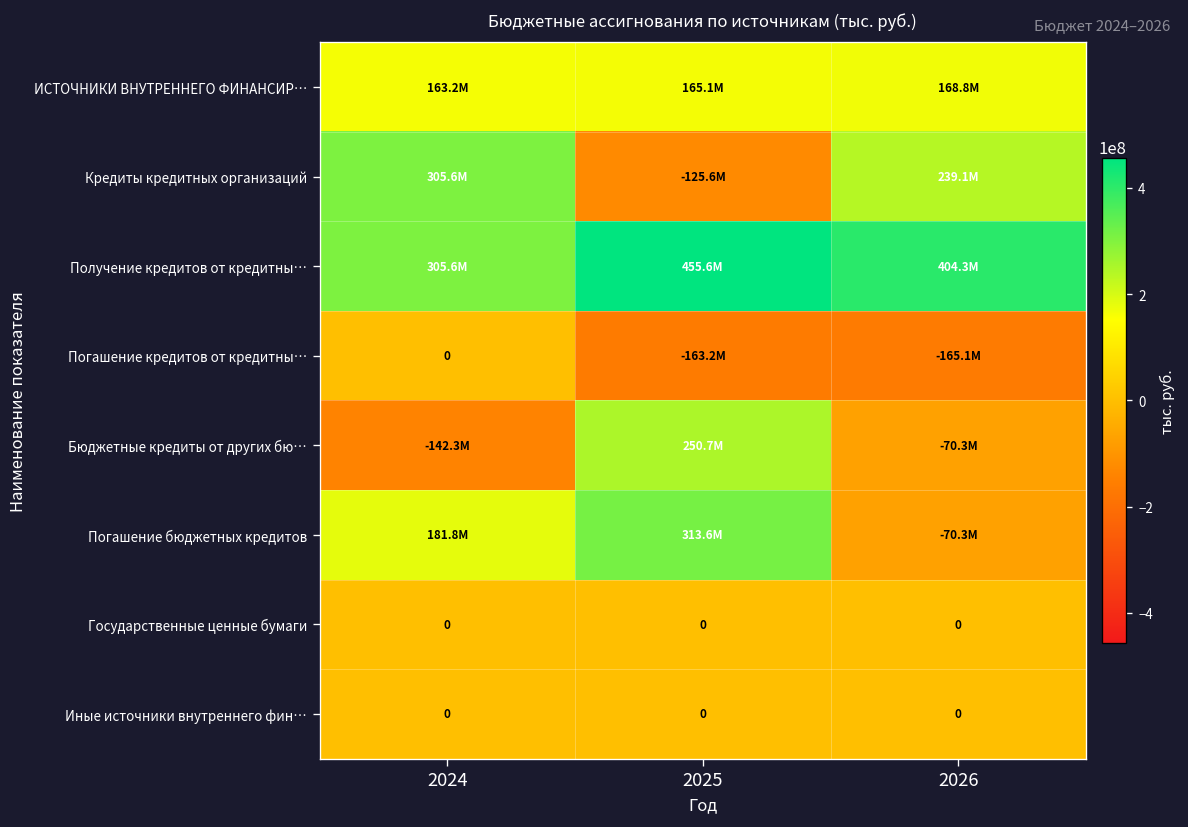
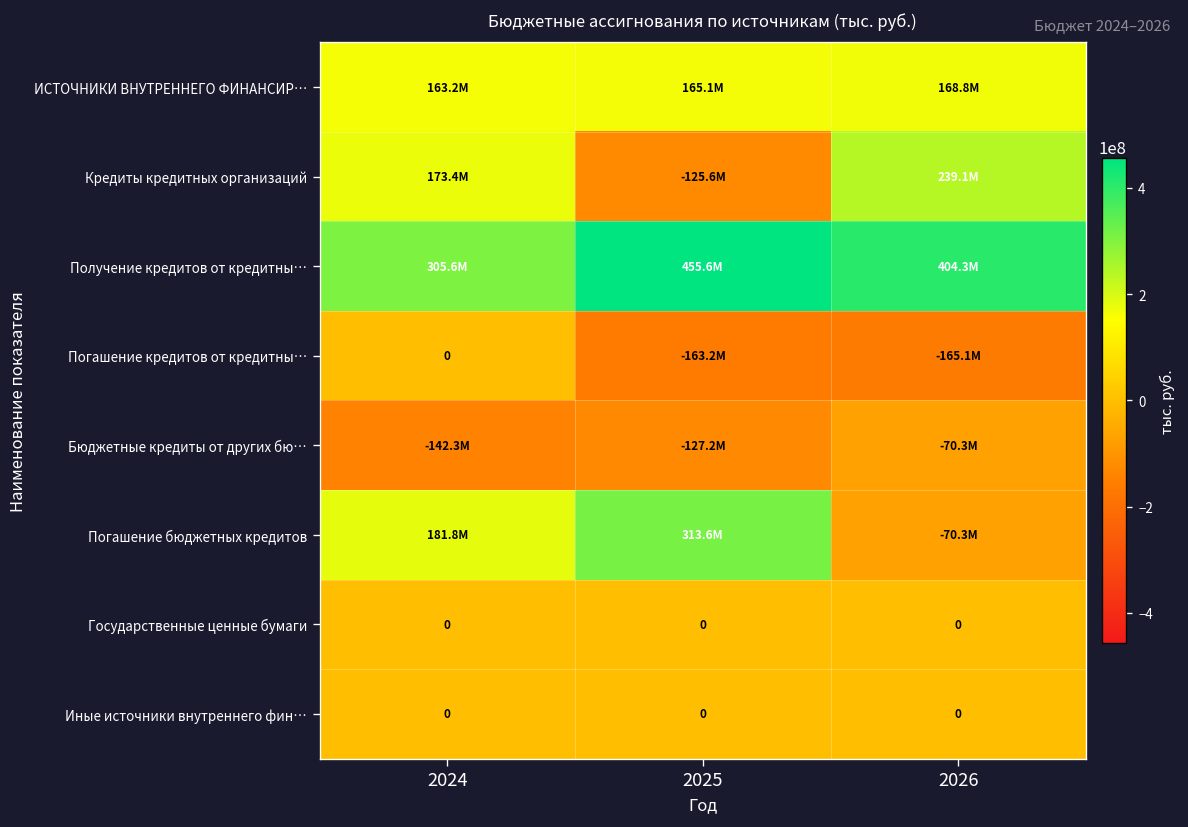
Кредиты кредитных организаций, 2024: 305.6M -> 173.4M
Бюджетные кредиты от других бю…, 2025: 250.7M -> -127.2M
